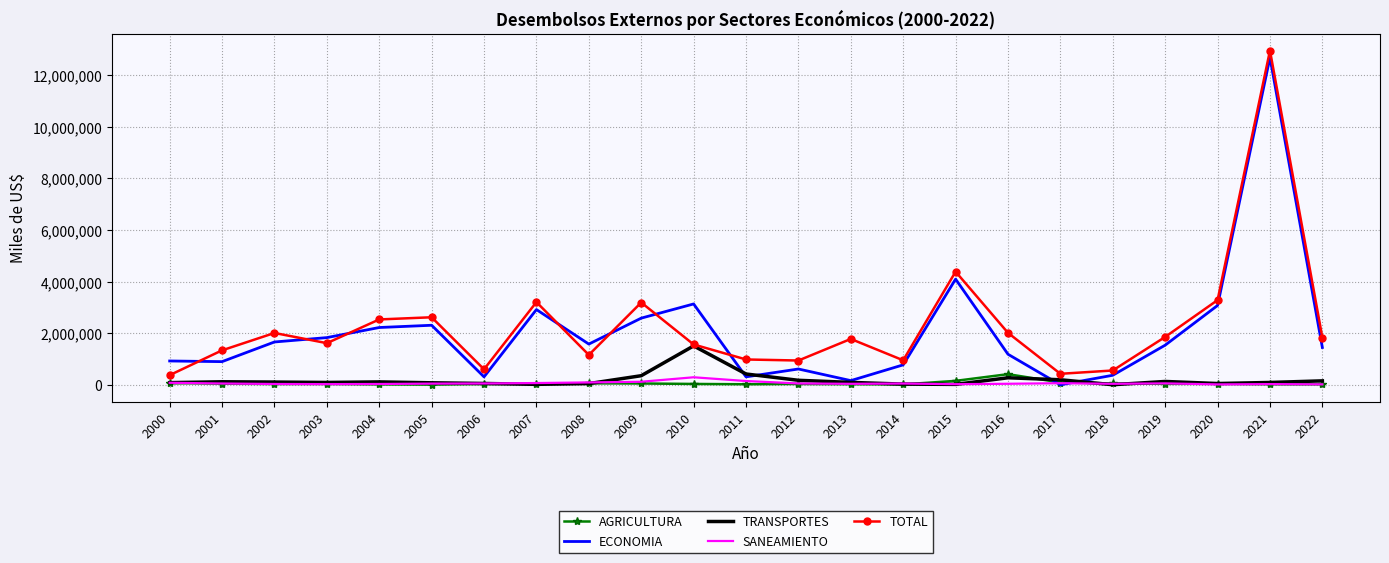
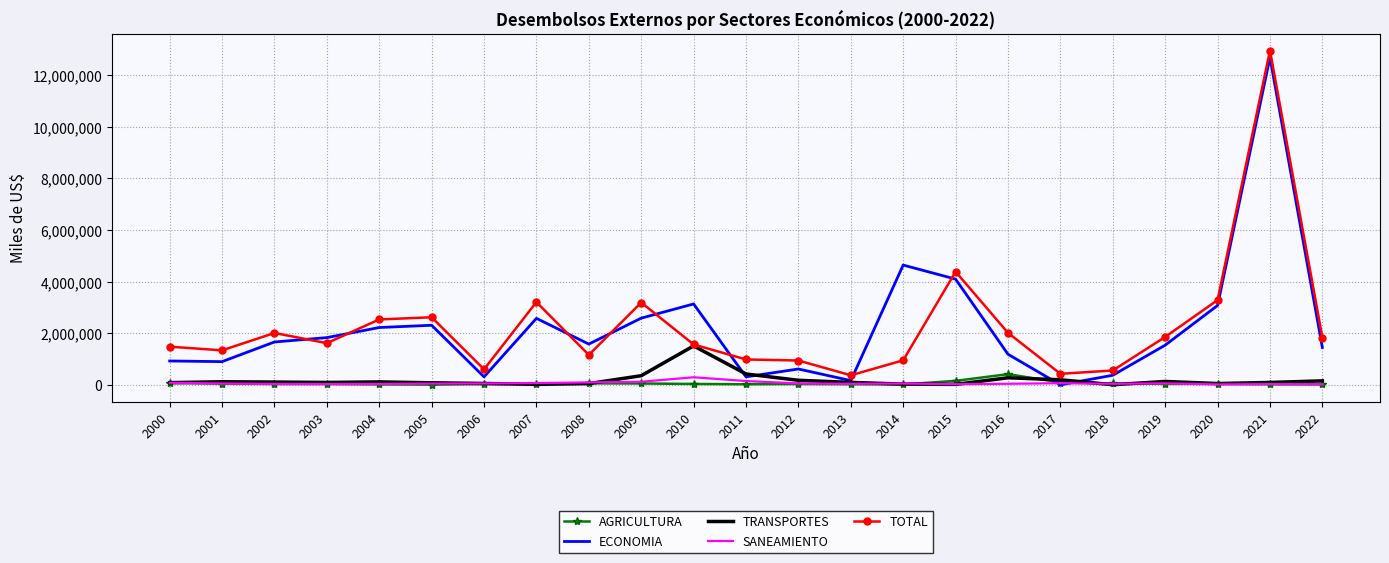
TOTAL, 2000: 400,000 -> 1,500,000
ECONOMIA, 2007: 2,900,000 -> 2,600,000
TOTAL, 2013: 1,800,000 -> 400,000
ECONOMIA, 2014: 800,000 -> 4,600,000
